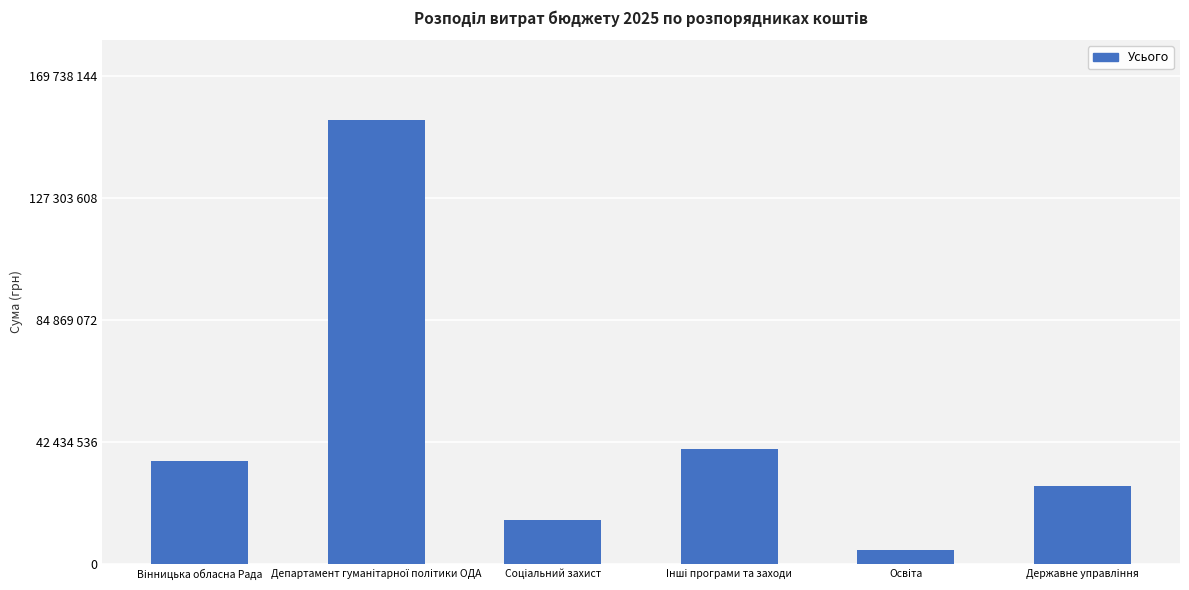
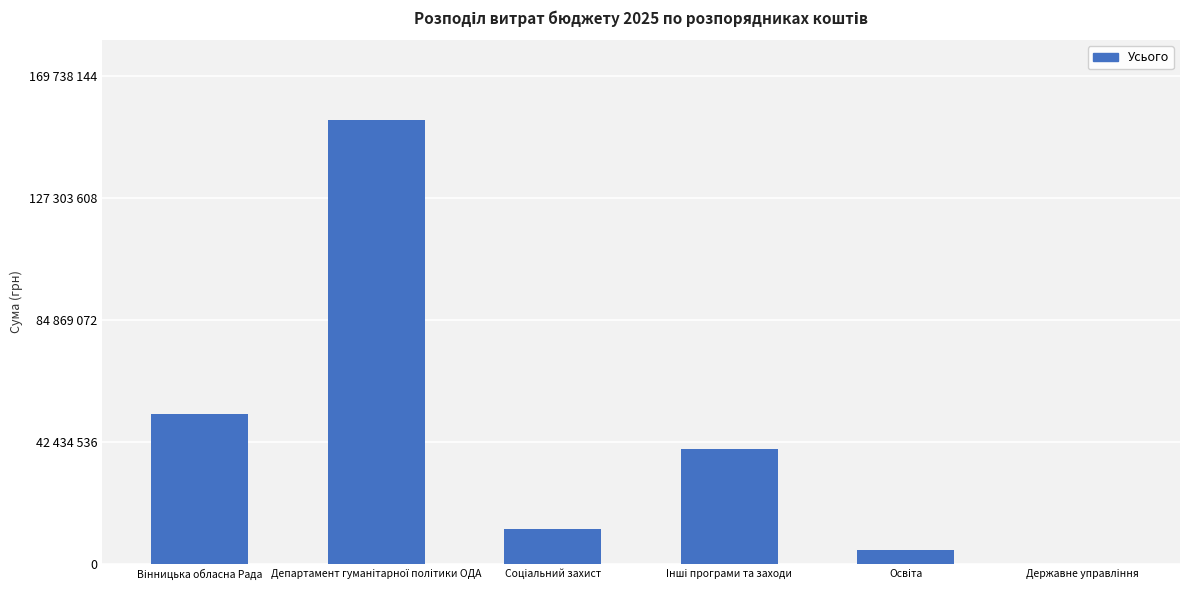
Вінницька обласна Рада: 36000000 -> 52000000
Соціальний захист: 15000000 -> 12000000
Державне управління: 27000000 -> 0
